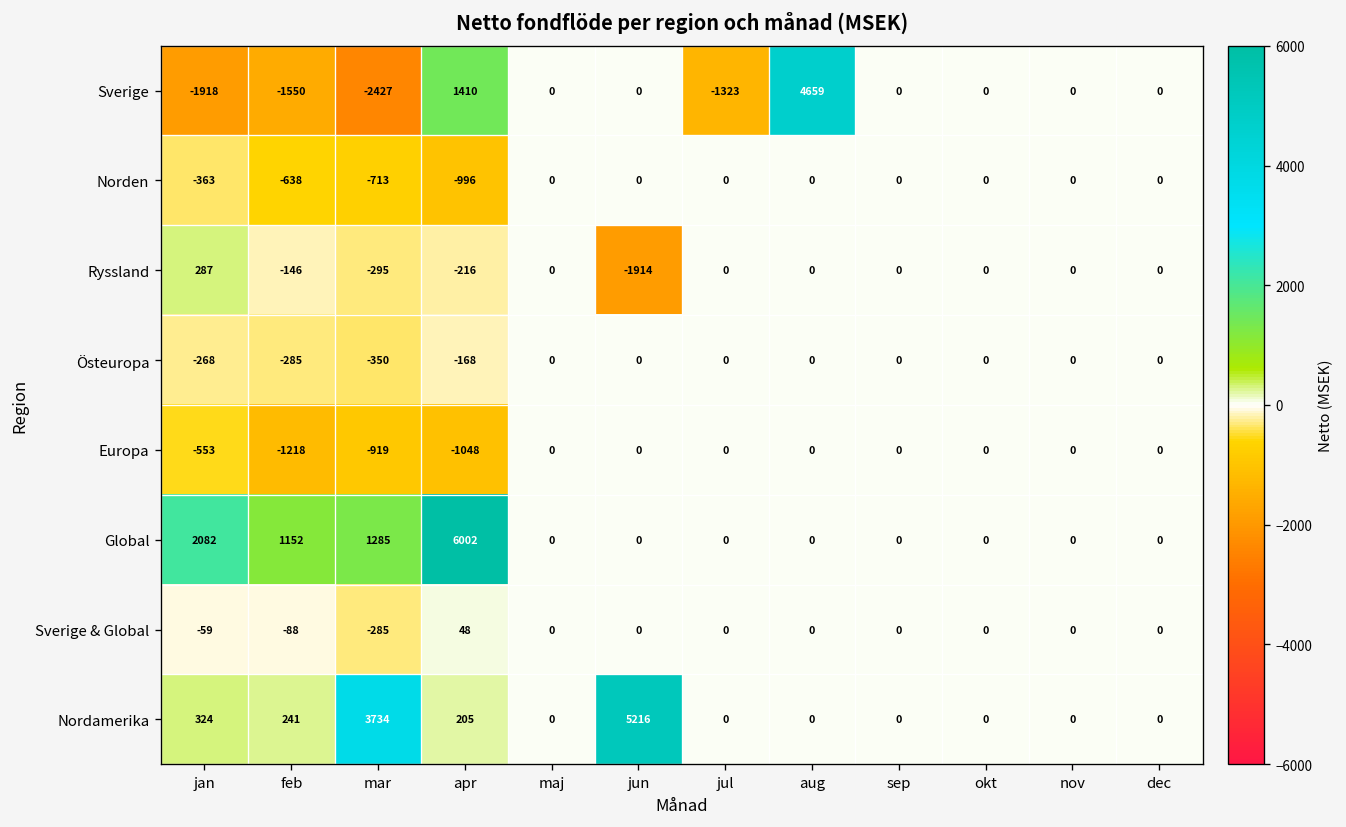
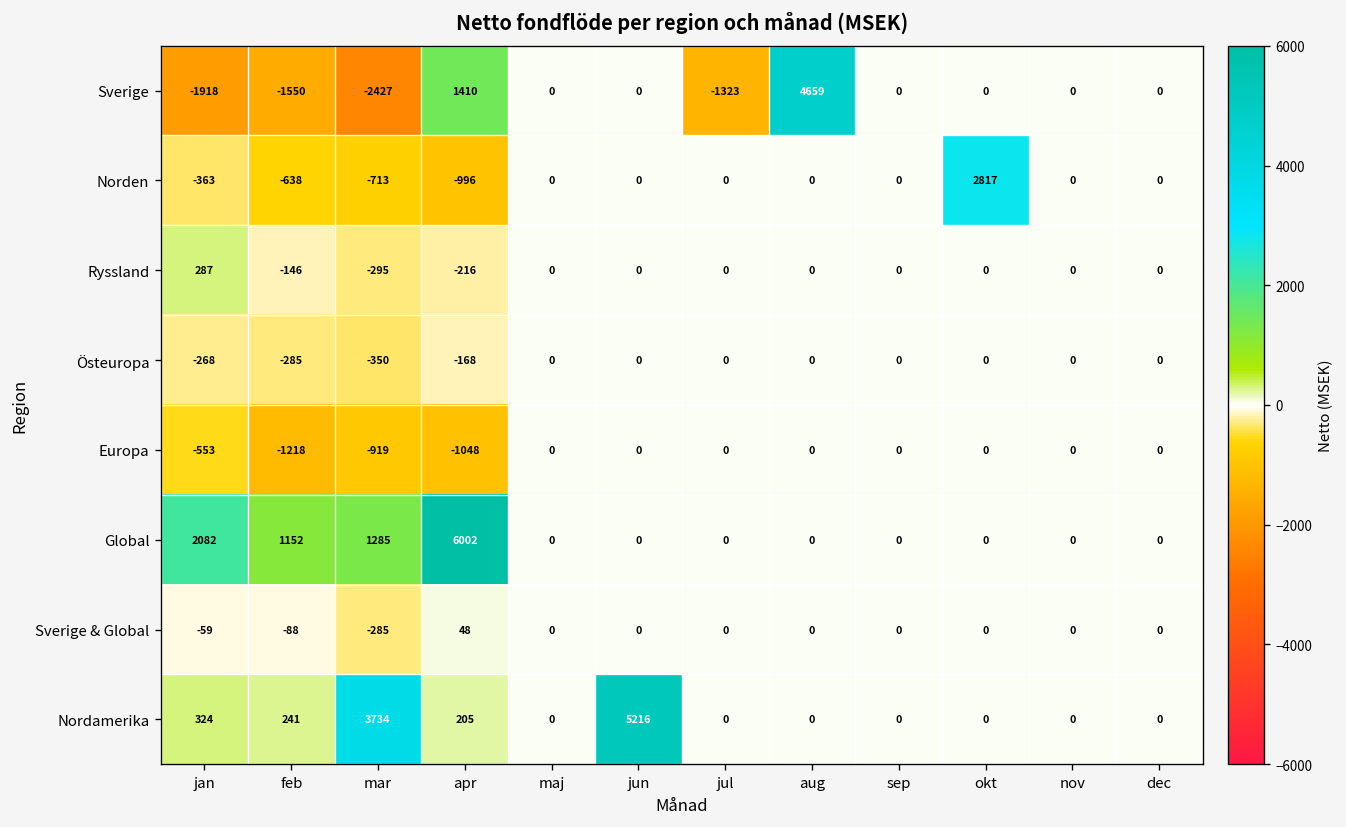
Norden, okt: 0 -> 2817
Ryssland, jun: -1914 -> 0
